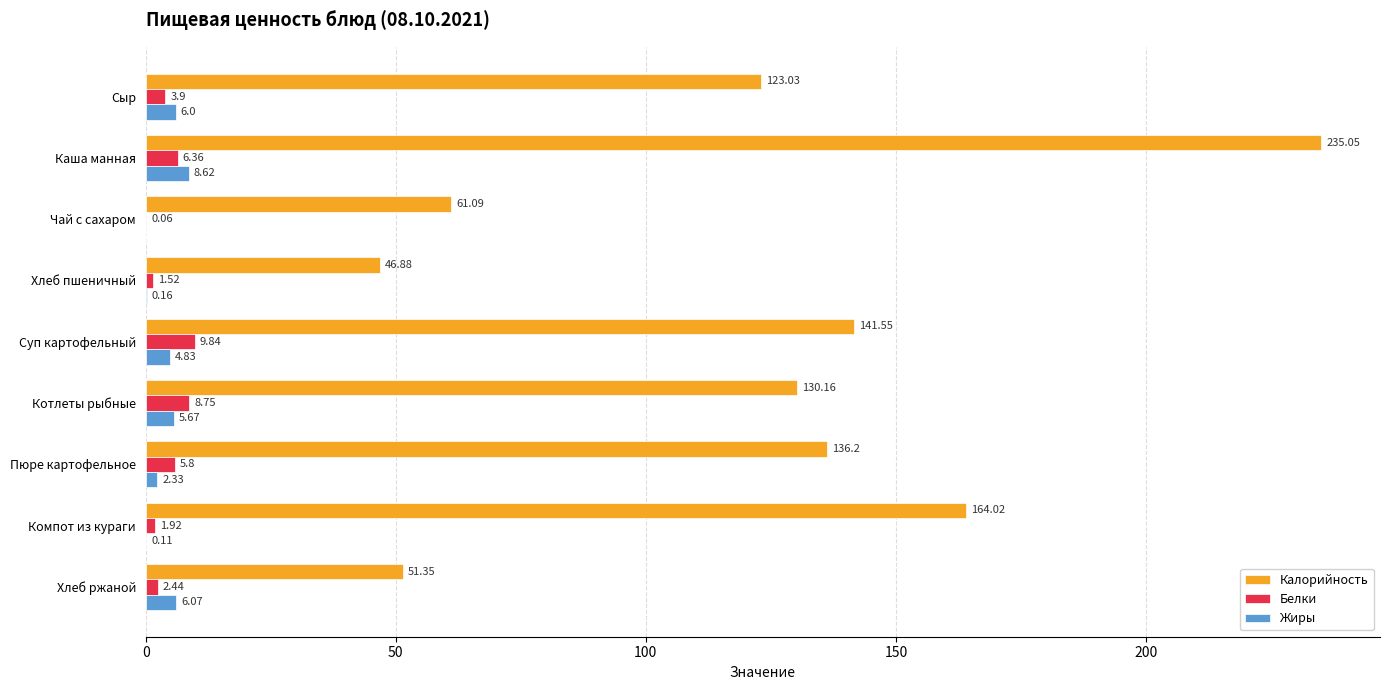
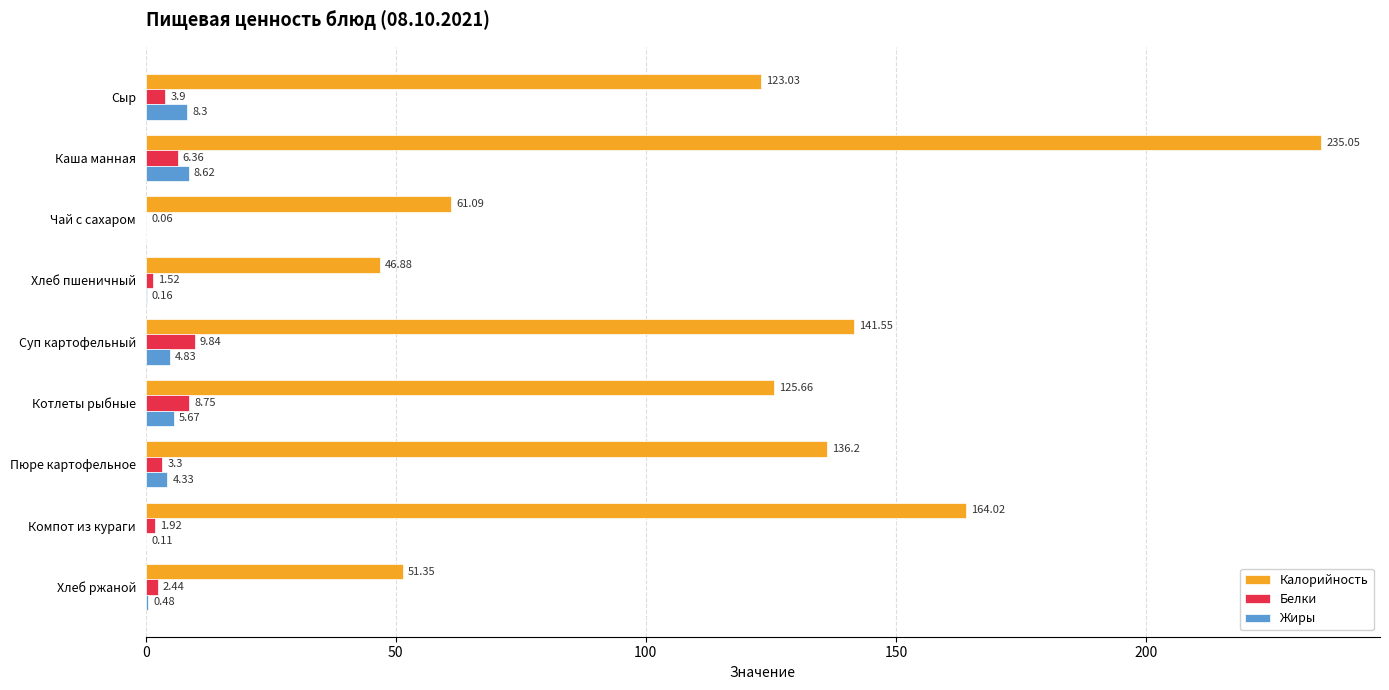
Жиры, Сыр: 6.0 -> 8.3
Калорийность, Котлеты рыбные: 130.16 -> 125.66
Белки, Пюре картофельное: 5.8 -> 3.3
Жиры, Пюре картофельное: 2.33 -> 4.33
Жиры, Хлеб ржаной: 6.07 -> 0.48
